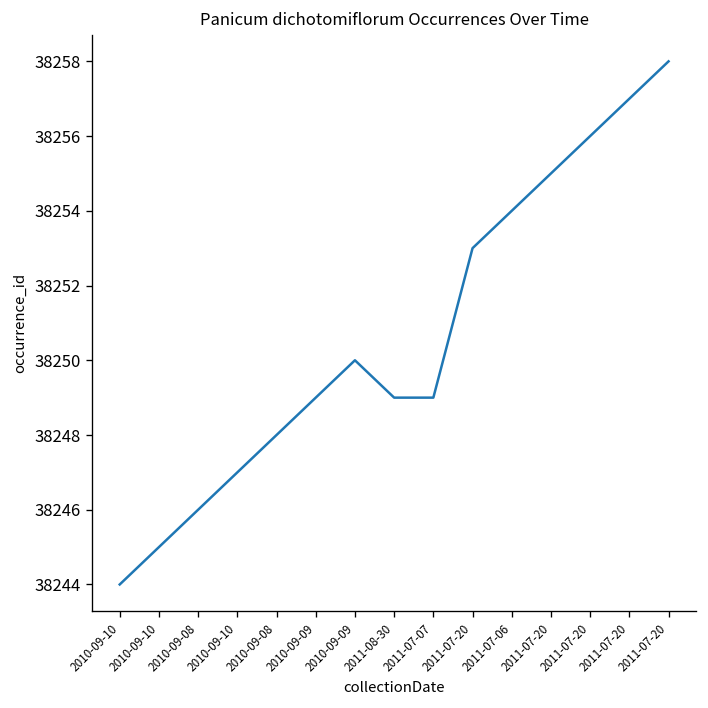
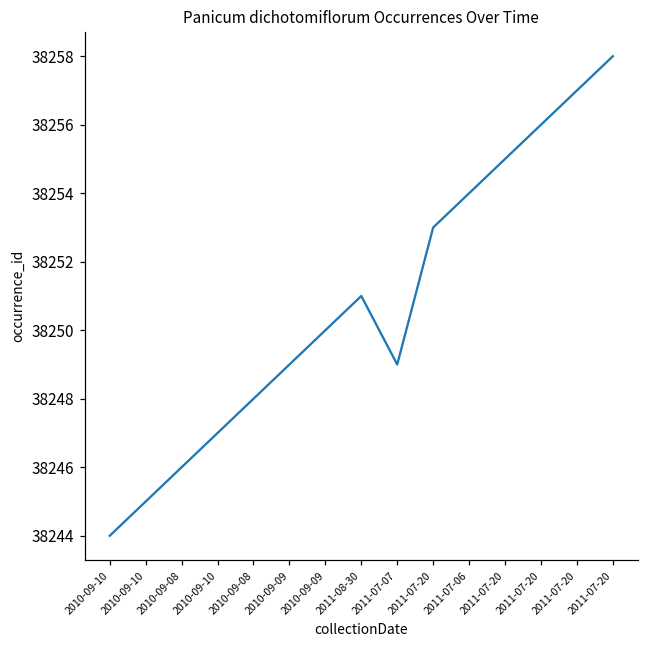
2011-08-30: 38249 -> 38251
